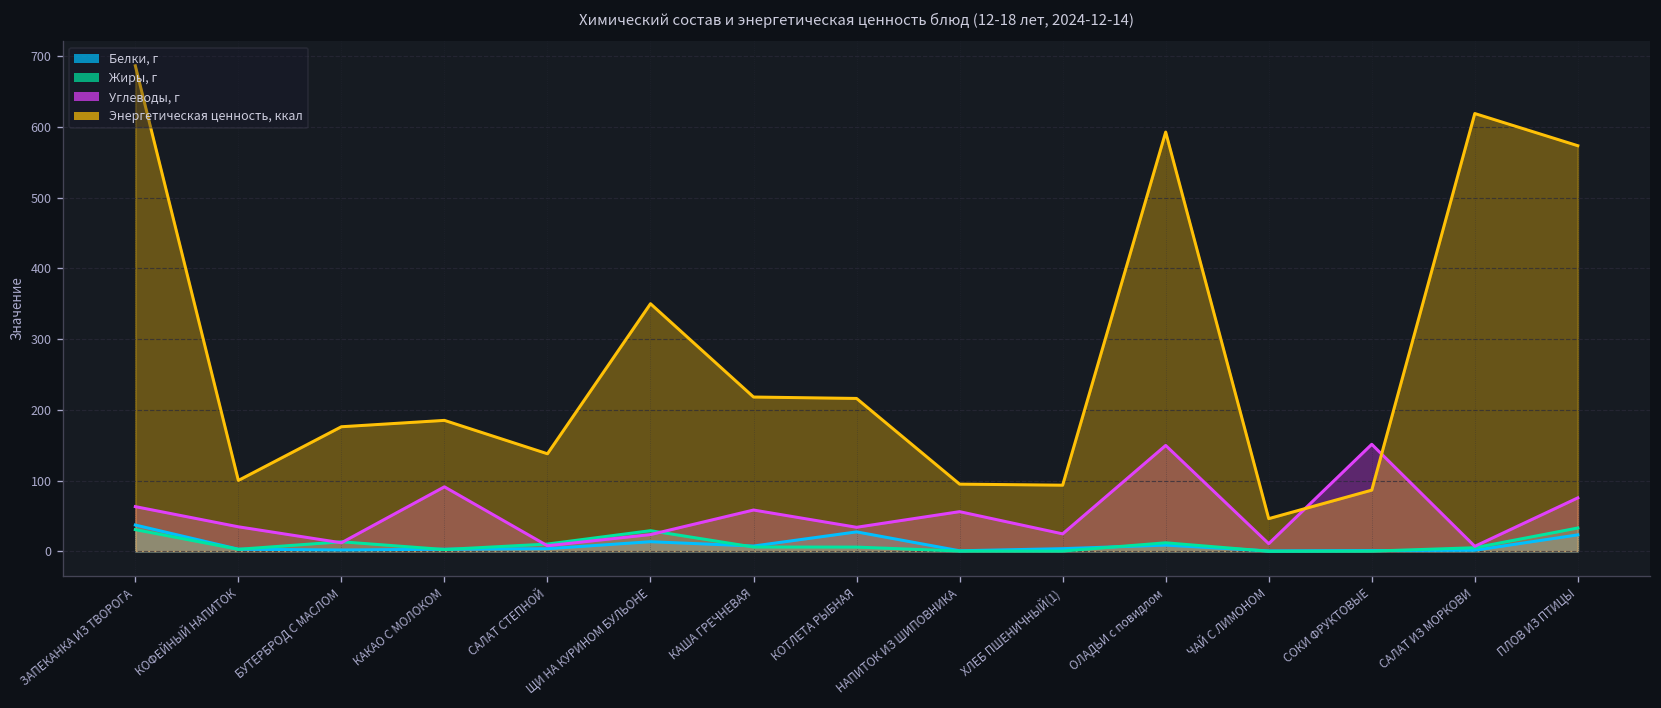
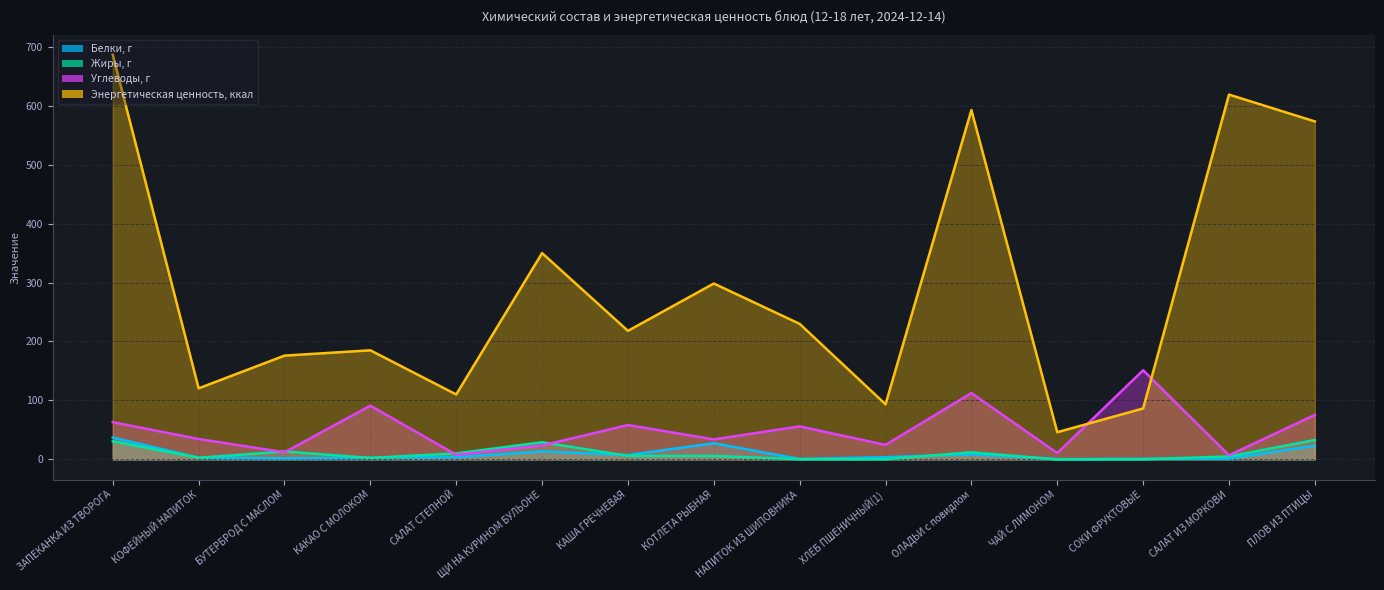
Энергетическая ценность, ккал, КОФЕЙНЫЙ НАПИТОК: 100 -> 120
Энергетическая ценность, ккал, САЛАТ СТЕПНОЙ: 140 -> 110
Энергетическая ценность, ккал, КОТЛЕТА РЫБНАЯ: 220 -> 300
Энергетическая ценность, ккал, НАПИТОК ИЗ ШИПОВНИКА: 90 -> 230
Углеводы, г, ОЛАДЬИ с повидлом: 150 -> 110
